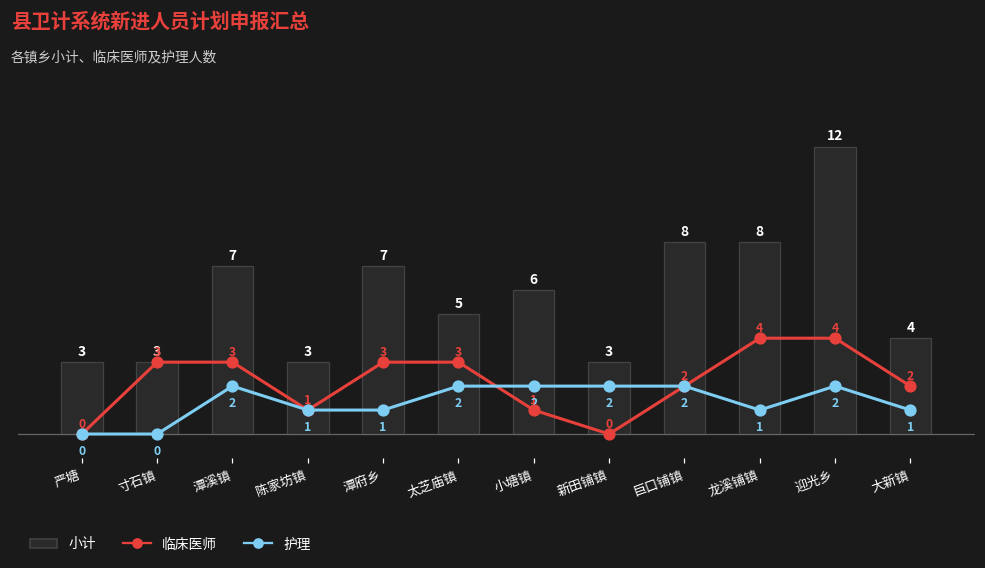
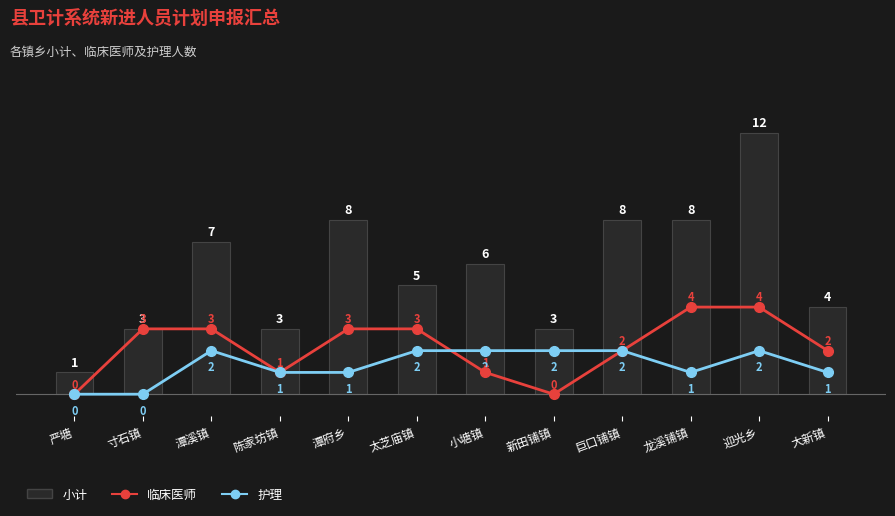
小计, 严塘: 3 -> 1
小计, 潭府乡: 7 -> 8
